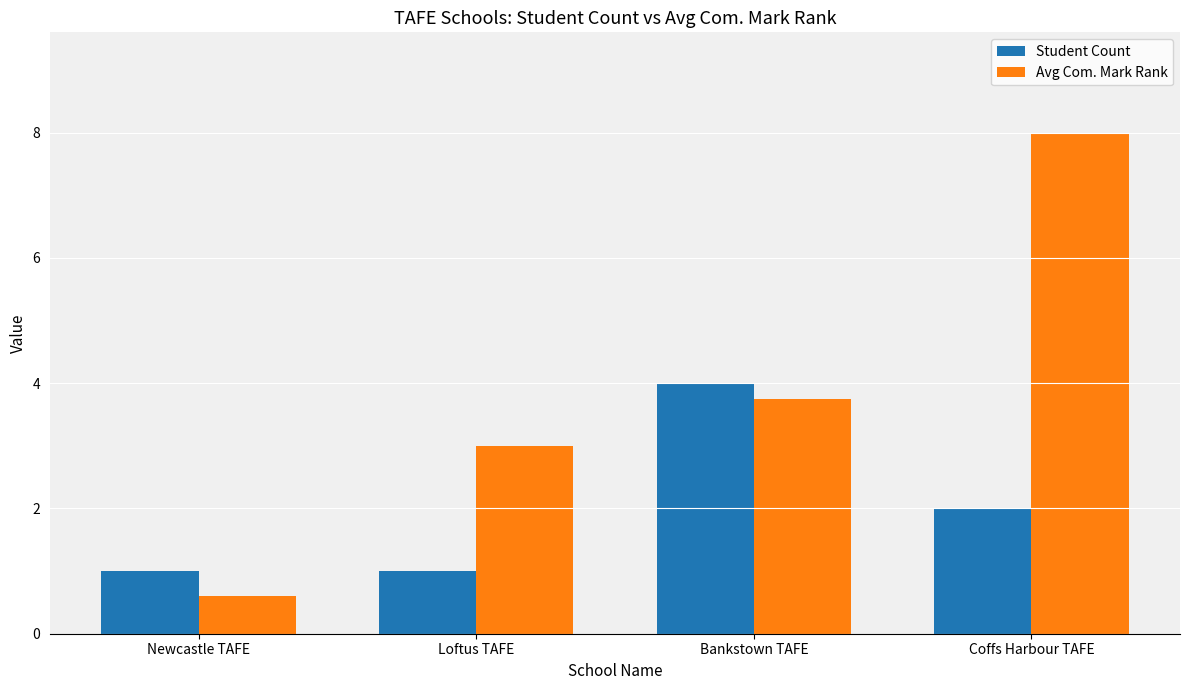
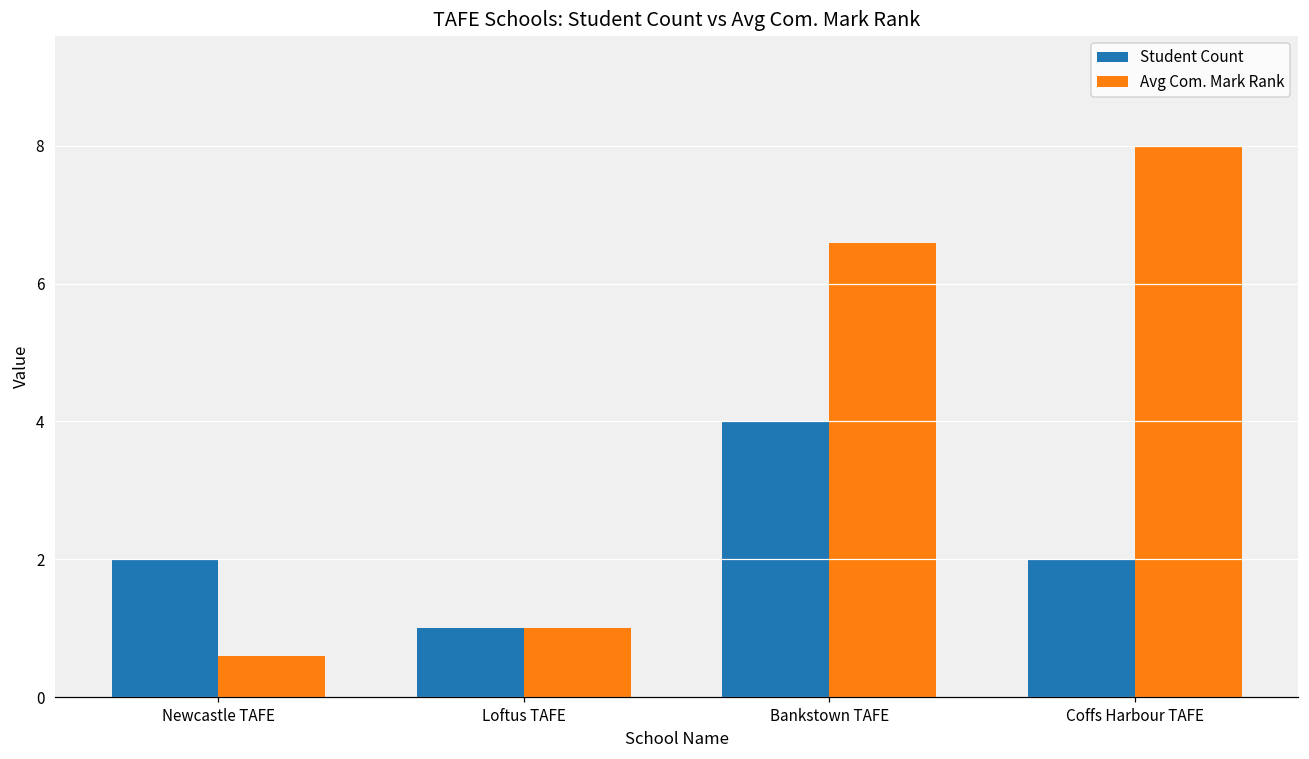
Student Count, Newcastle TAFE: 1 -> 2
Avg Com. Mark Rank, Loftus TAFE: 3 -> 1
Avg Com. Mark Rank, Bankstown TAFE: 3.8 -> 6.6
